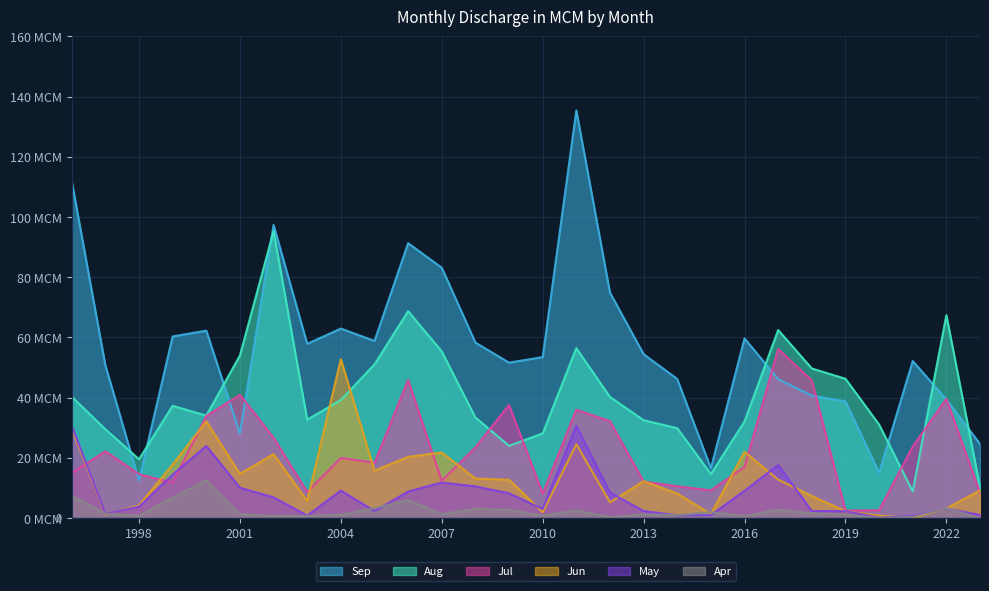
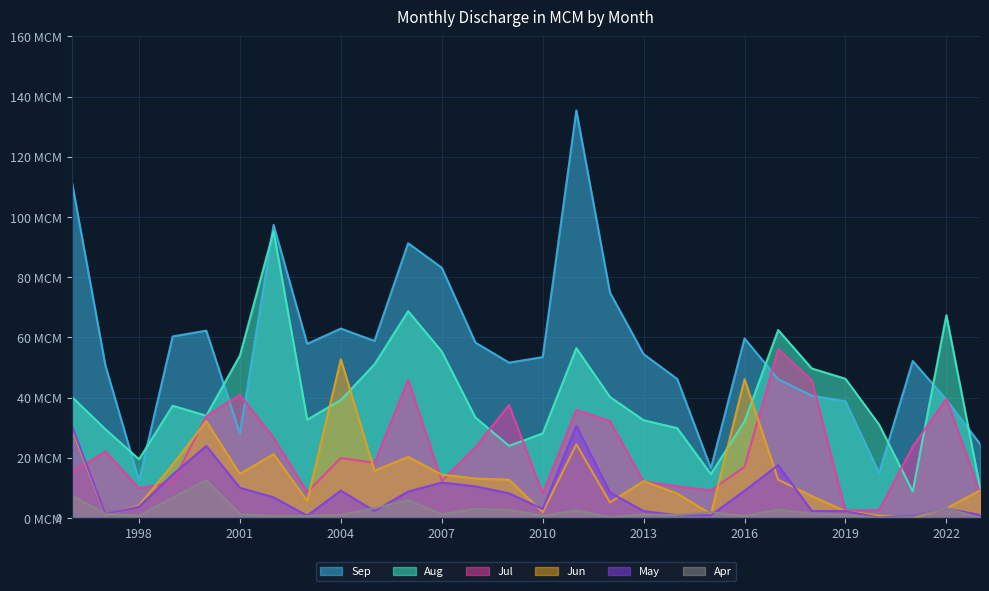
Jul, 1998: 15 MCM -> 10 MCM
Jun, 2007: 22 MCM -> 14 MCM
Jun, 2016: 22 MCM -> 46 MCM
